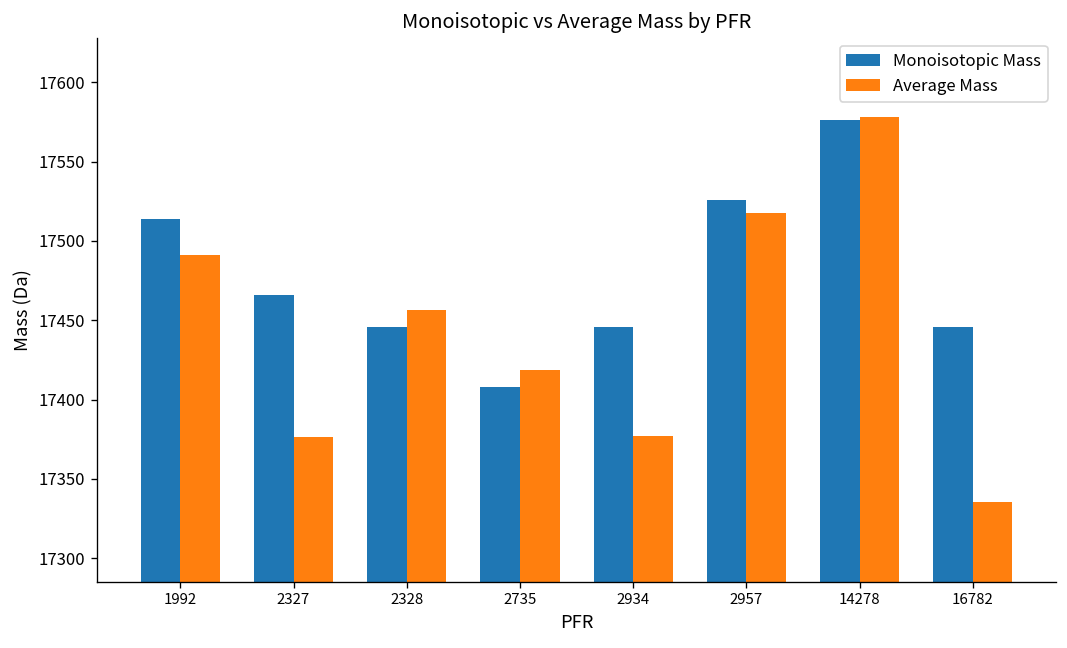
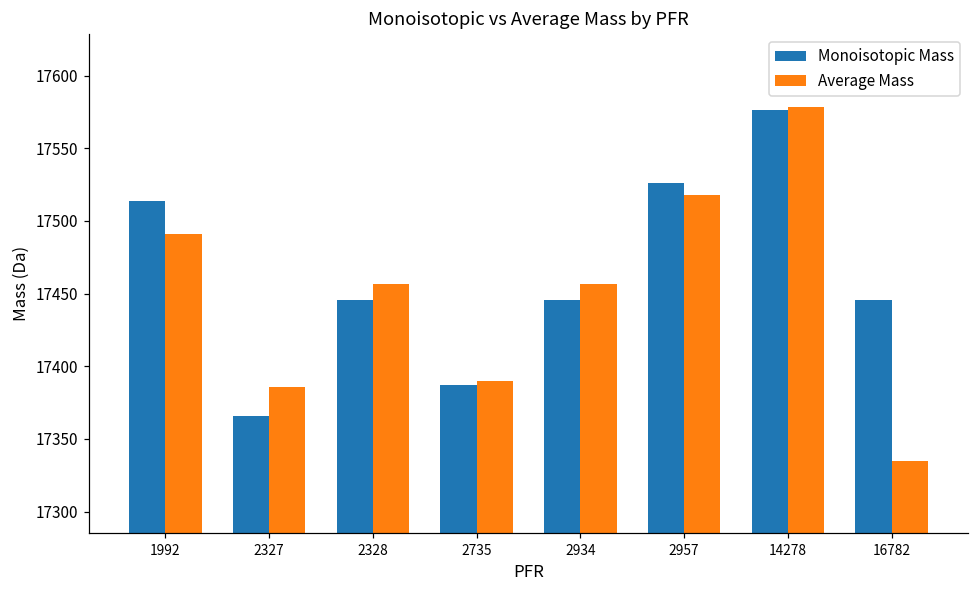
Monoisotopic Mass, 2327: 17466 -> 17366
Average Mass, 2327: 17376 -> 17386
Monoisotopic Mass, 2735: 17408 -> 17387
Average Mass, 2735: 17418 -> 17390
Average Mass, 2934: 17377 -> 17456
